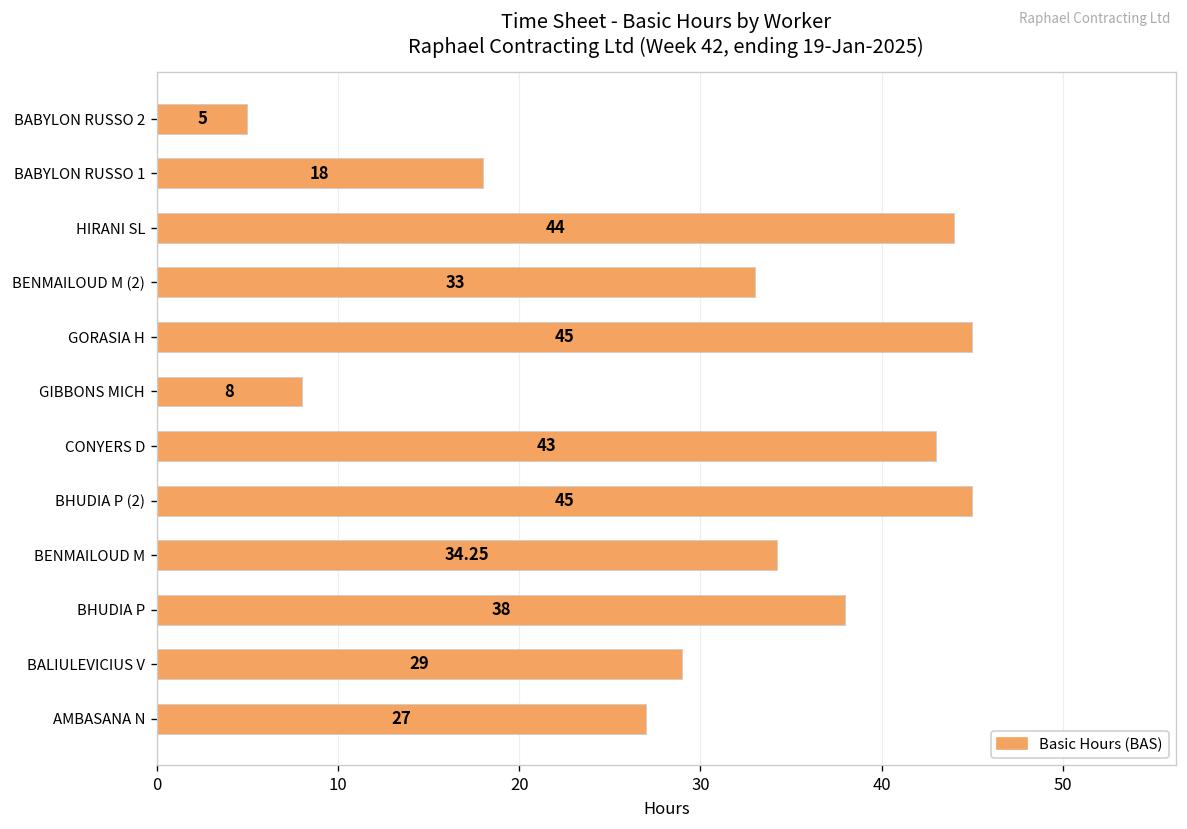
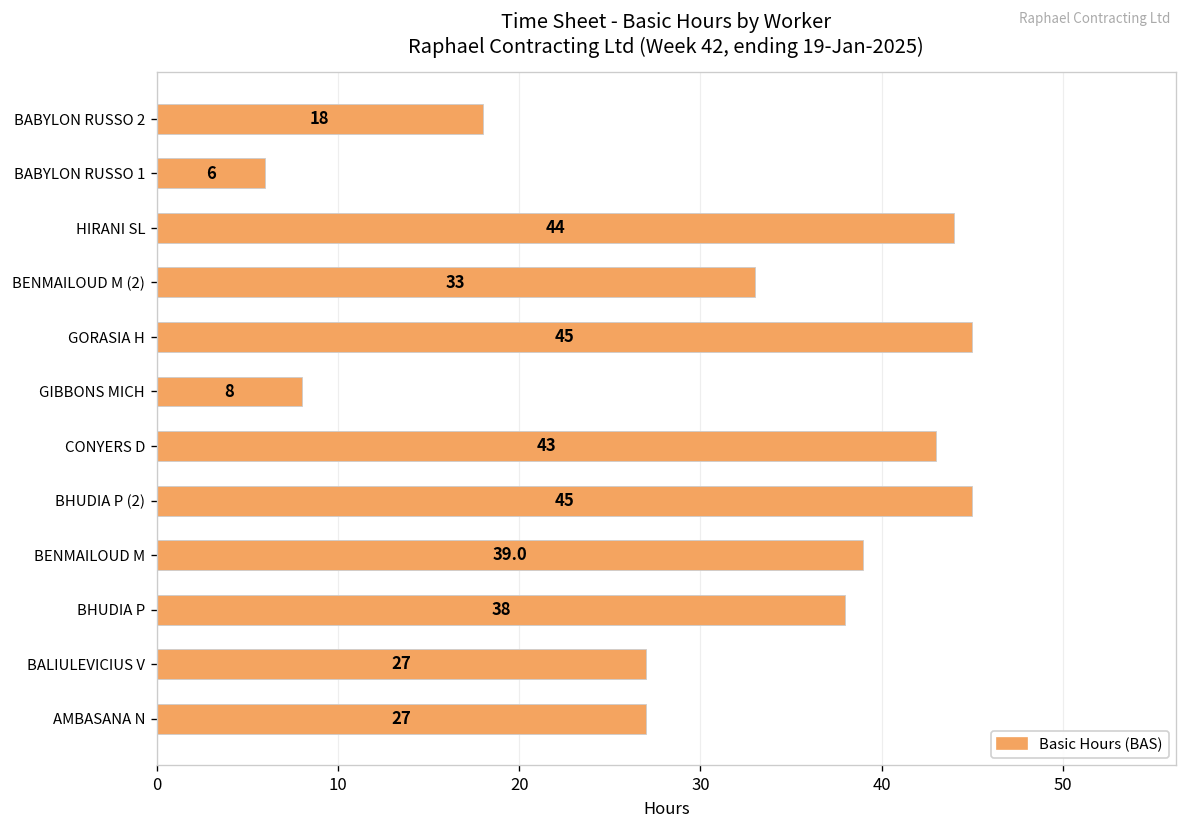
BABYLON RUSSO 2: 5 -> 18
BABYLON RUSSO 1: 18 -> 6
BENMAILOUD M: 34.25 -> 39.0
BALIULEVICIUS V: 29 -> 27
